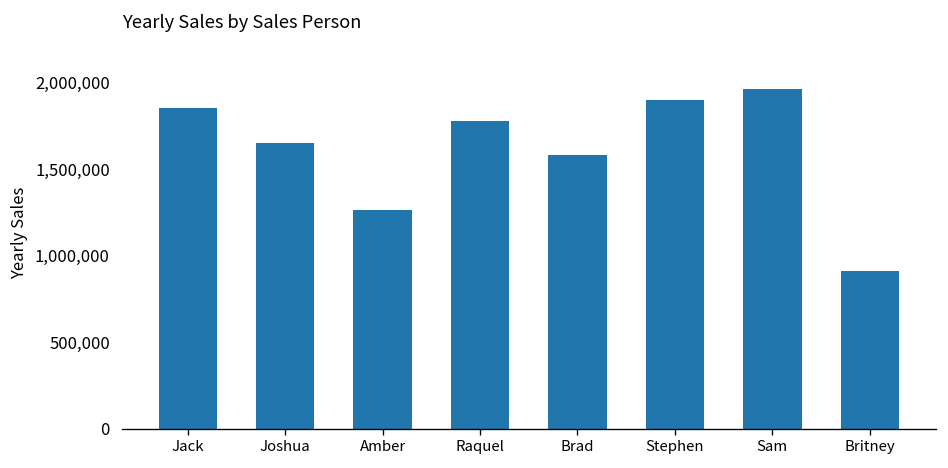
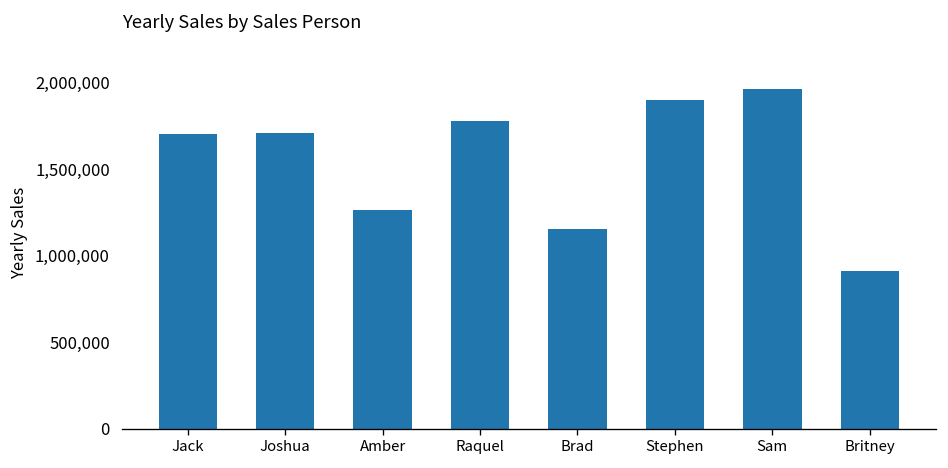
Jack: 1,850,000 -> 1,700,000
Joshua: 1,650,000 -> 1,710,000
Brad: 1,580,000 -> 1,150,000
